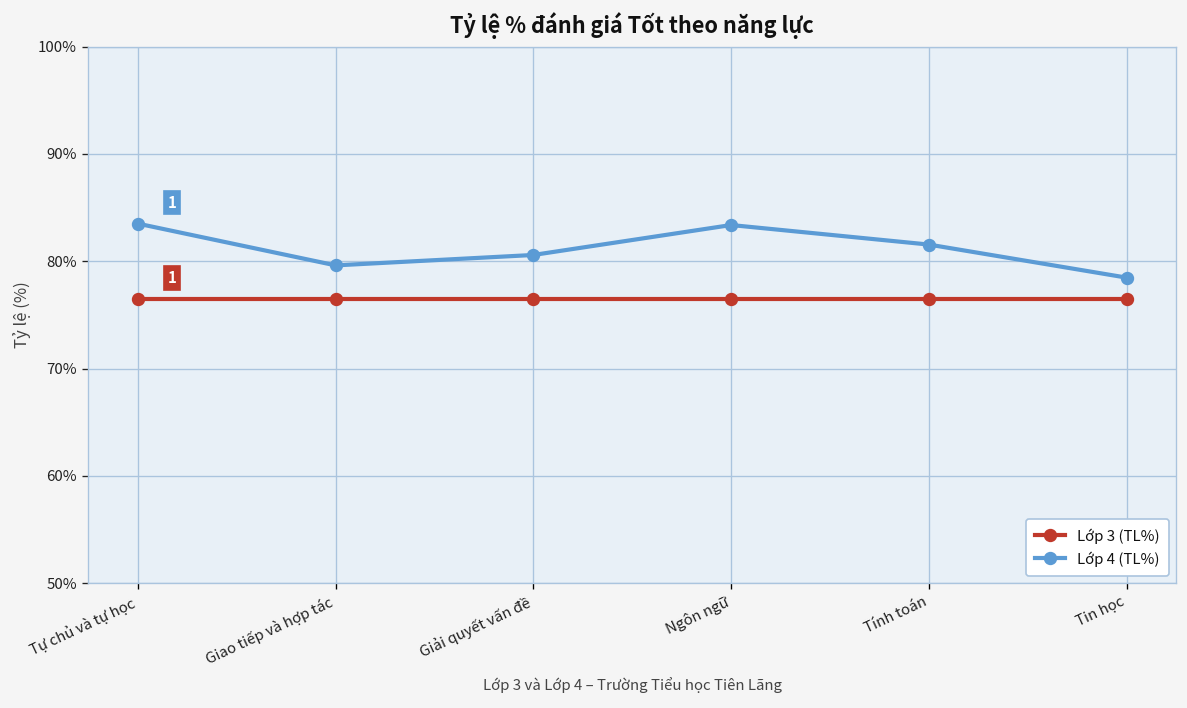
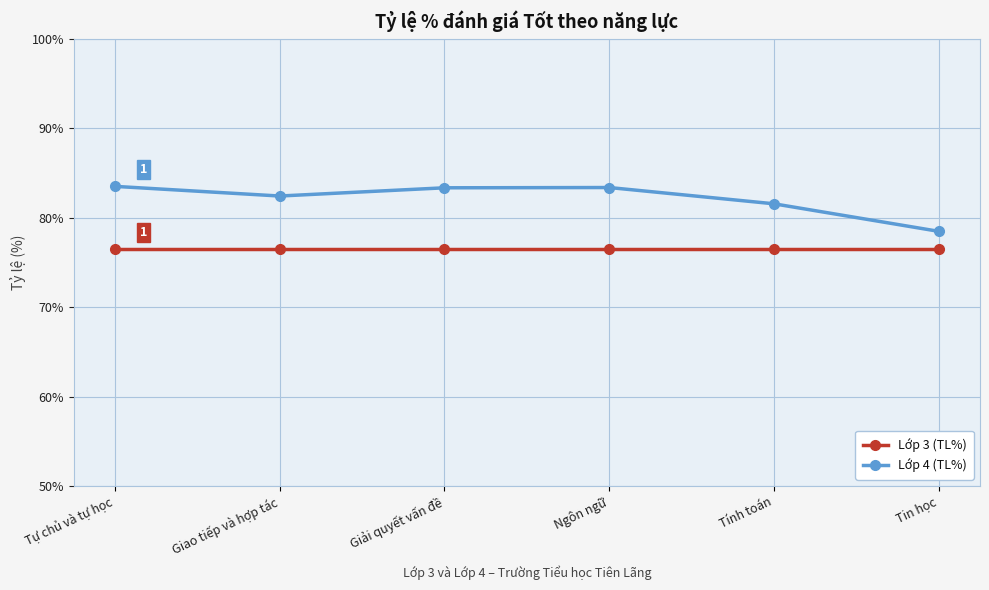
Lớp 4 (TL%), Giao tiếp và hợp tác: 80% -> 82%
Lớp 4 (TL%), Giải quyết vấn đề: 81% -> 83%
